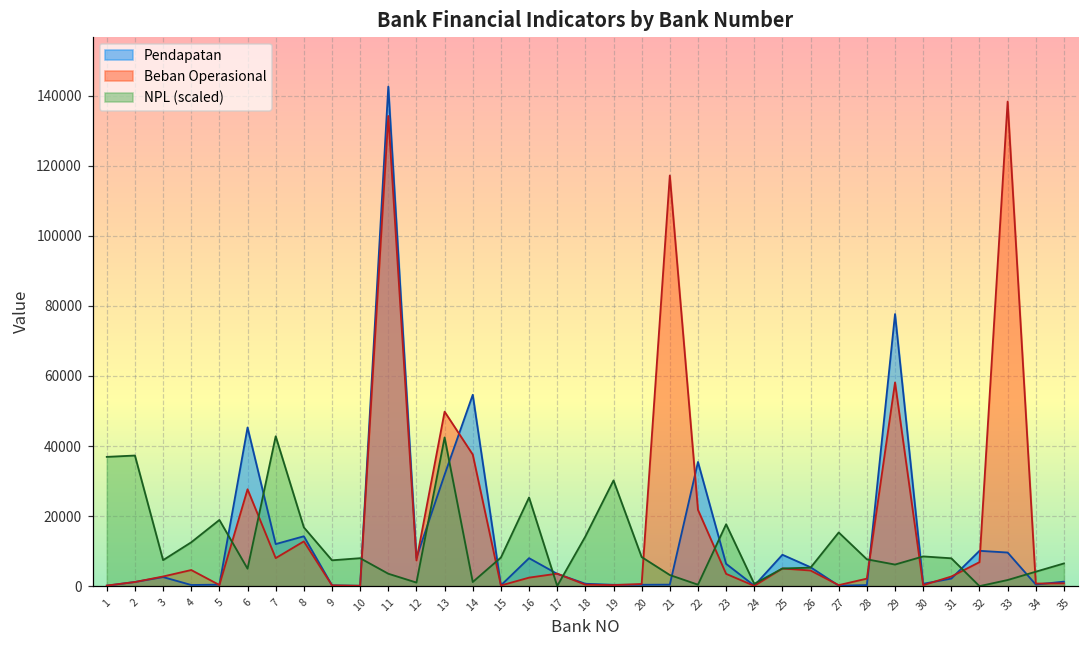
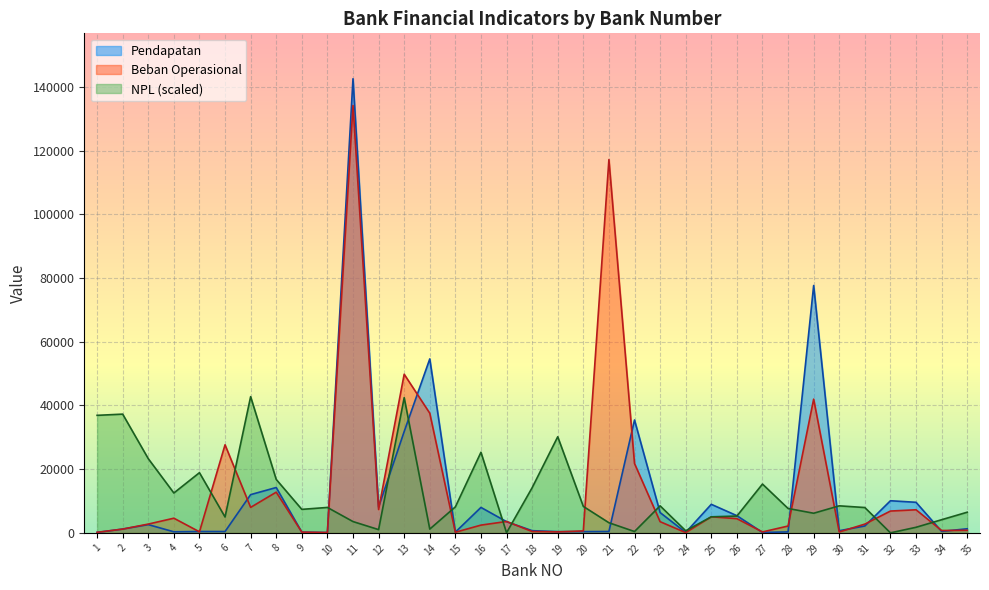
NPL (scaled), 3: 7000 -> 23000
Pendapatan, 6: 45000 -> 0
NPL (scaled), 23: 18000 -> 8000
Beban Operasional, 29: 58000 -> 42000
Beban Operasional, 33: 138000 -> 7000
